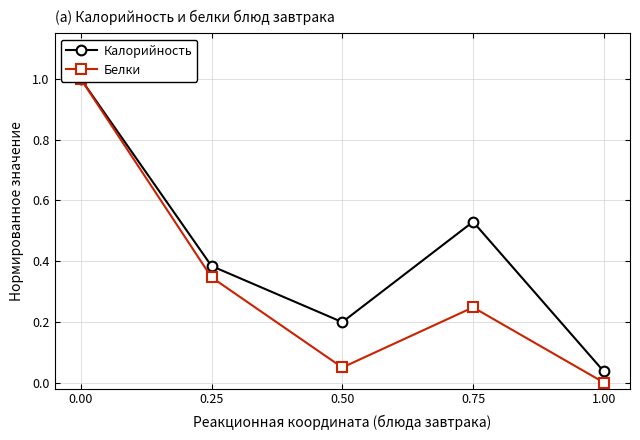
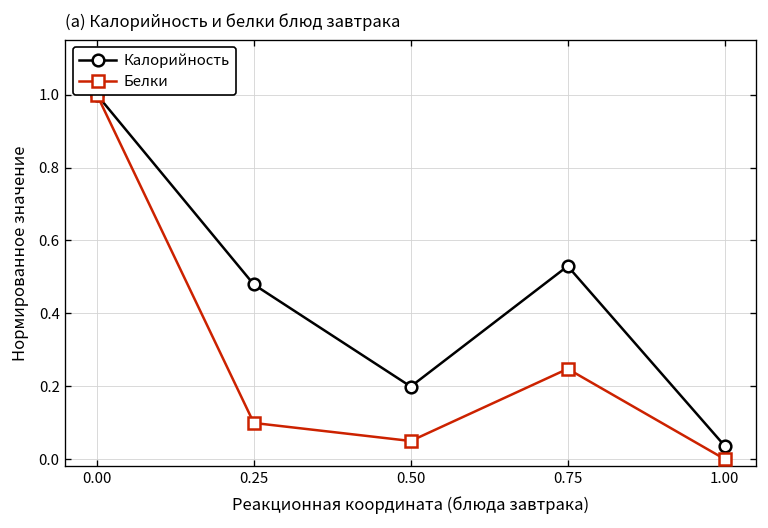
Калорийность, 0.25: 0.38 -> 0.48
Белки, 0.25: 0.35 -> 0.10
